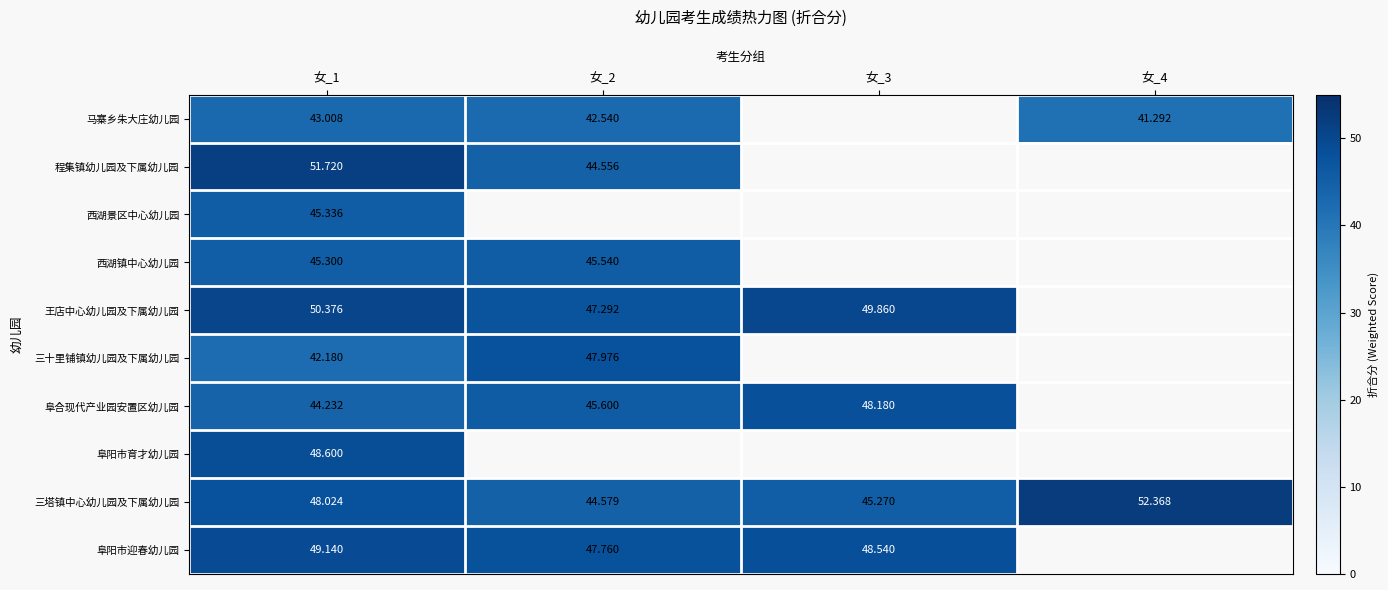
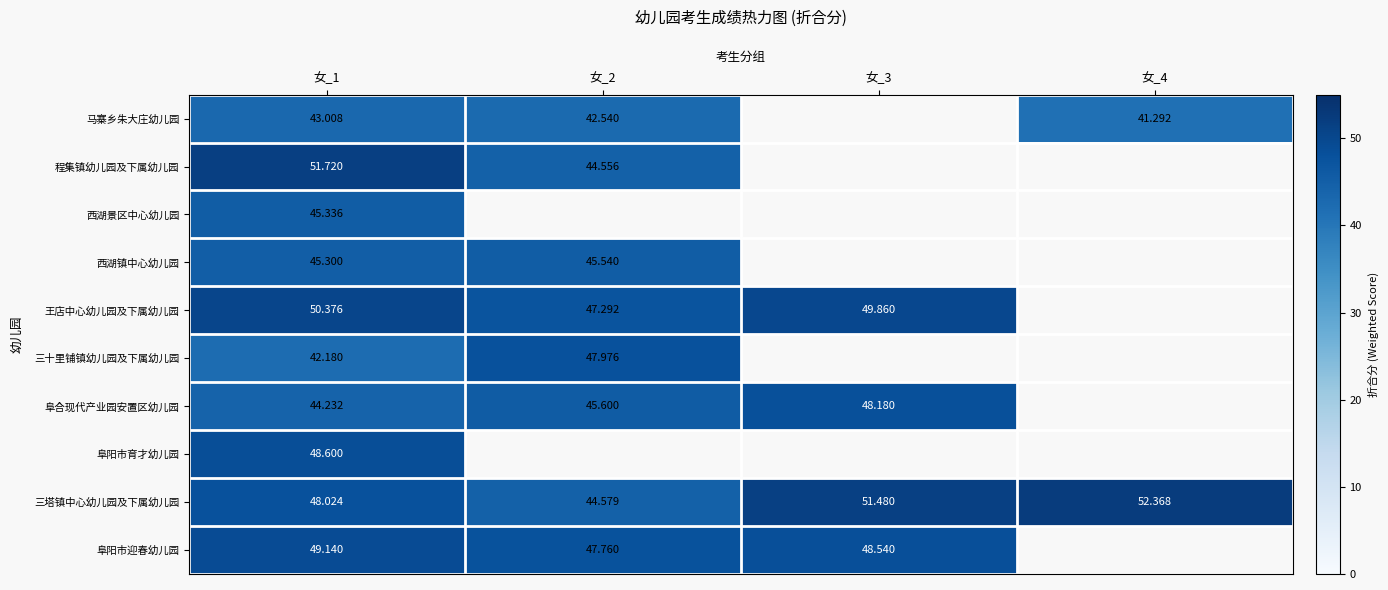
三塔镇中心幼儿园及下属幼儿园, 女_3: 45.270 -> 51.480
